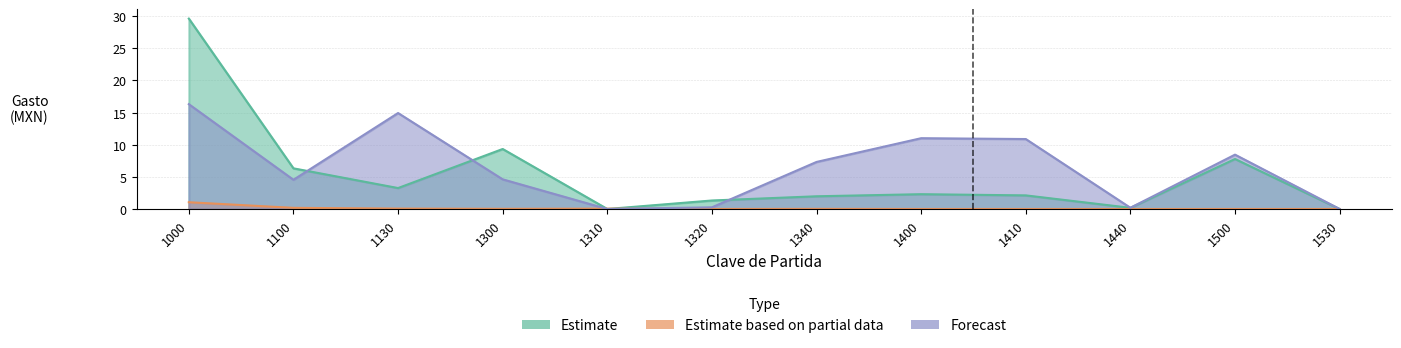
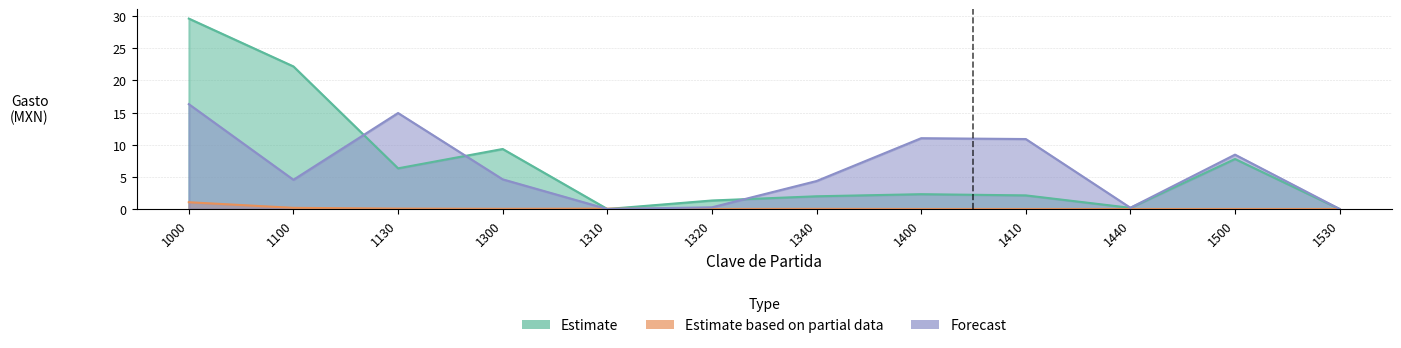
Estimate, 1100: 6 -> 22
Estimate, 1130: 3 -> 6
Forecast, 1340: 7 -> 4
